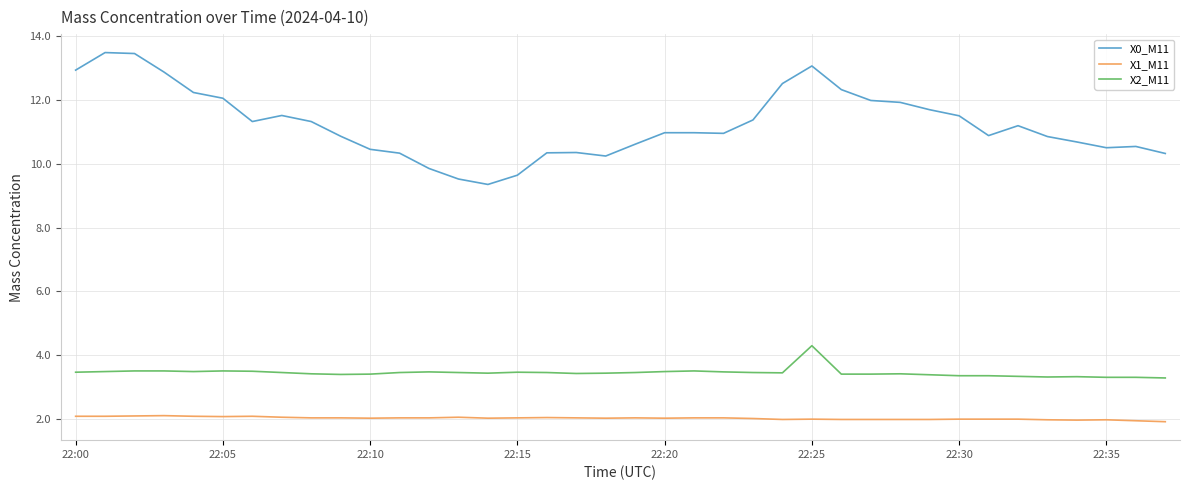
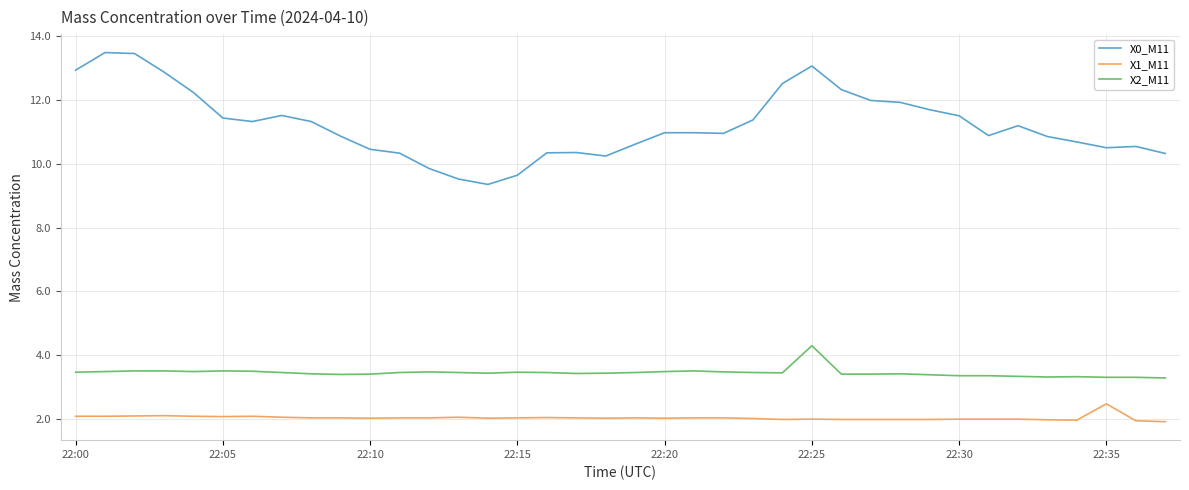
X0_M11, 22:05: 12.1 -> 11.4
X1_M11, 22:35: 2.0 -> 2.5
